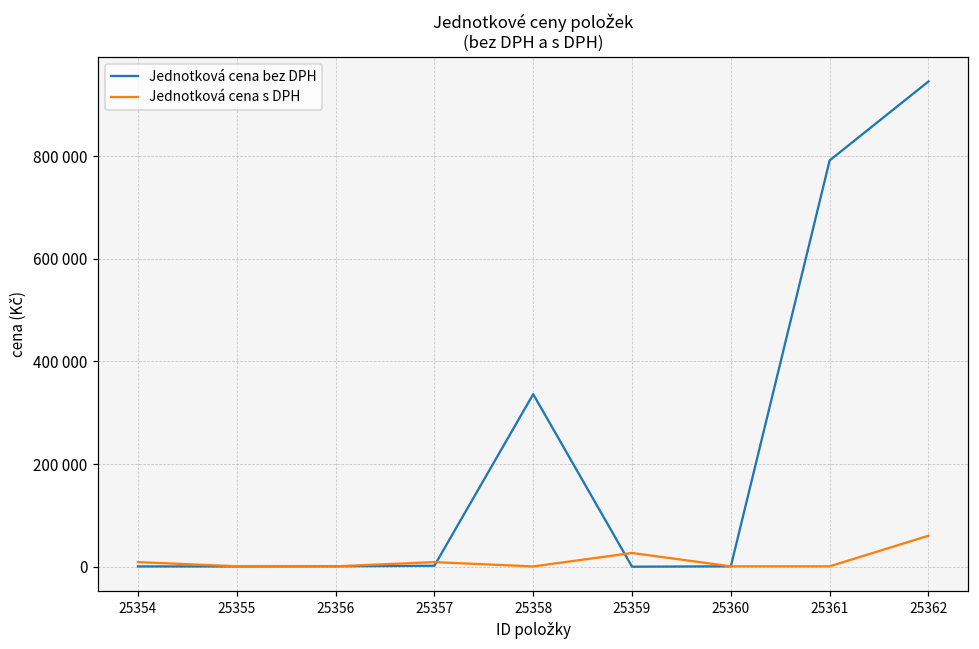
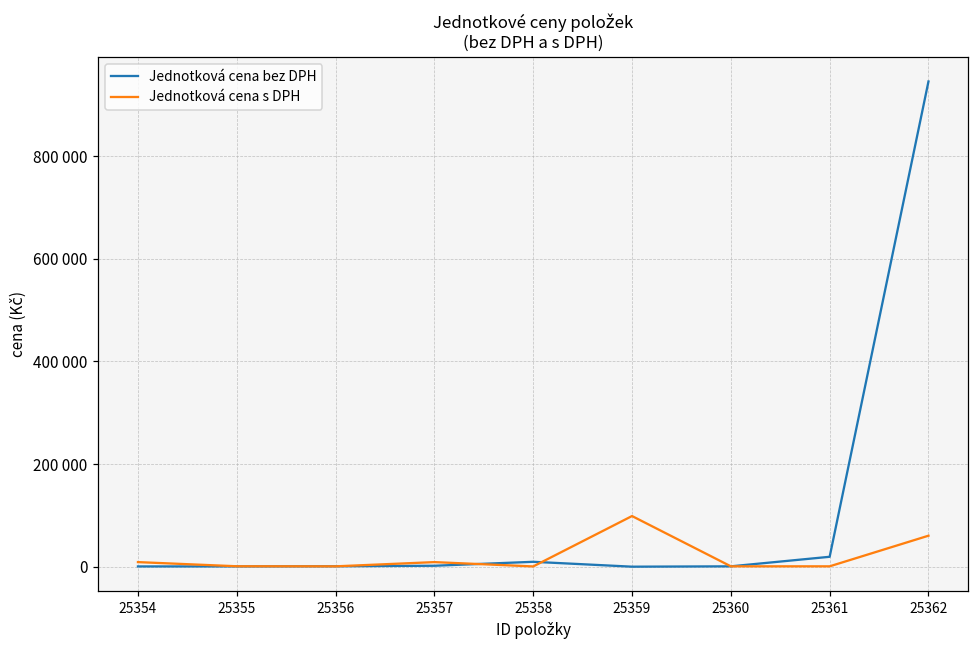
Jednotková cena bez DPH, 25358: 340000 -> 10000
Jednotková cena s DPH, 25359: 30000 -> 100000
Jednotková cena bez DPH, 25361: 790000 -> 20000
